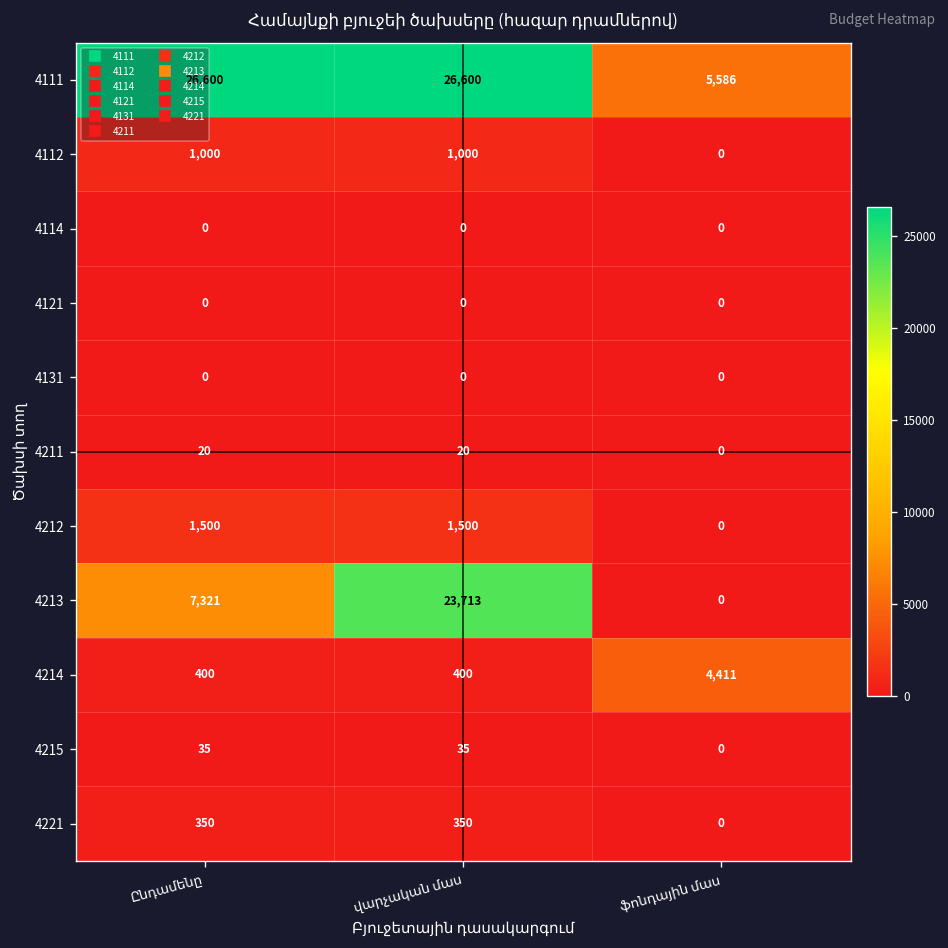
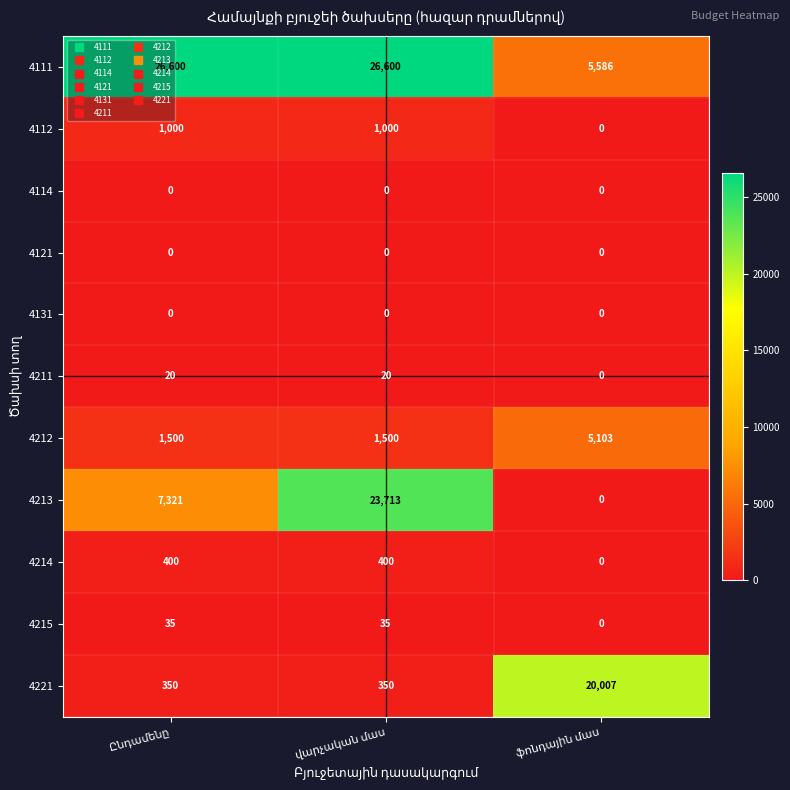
4212, ֆոնդային մաս: 0 -> 5,103
4214, ֆոնդային մաս: 4,411 -> 0
4221, ֆոնդային մաս: 0 -> 20,007
